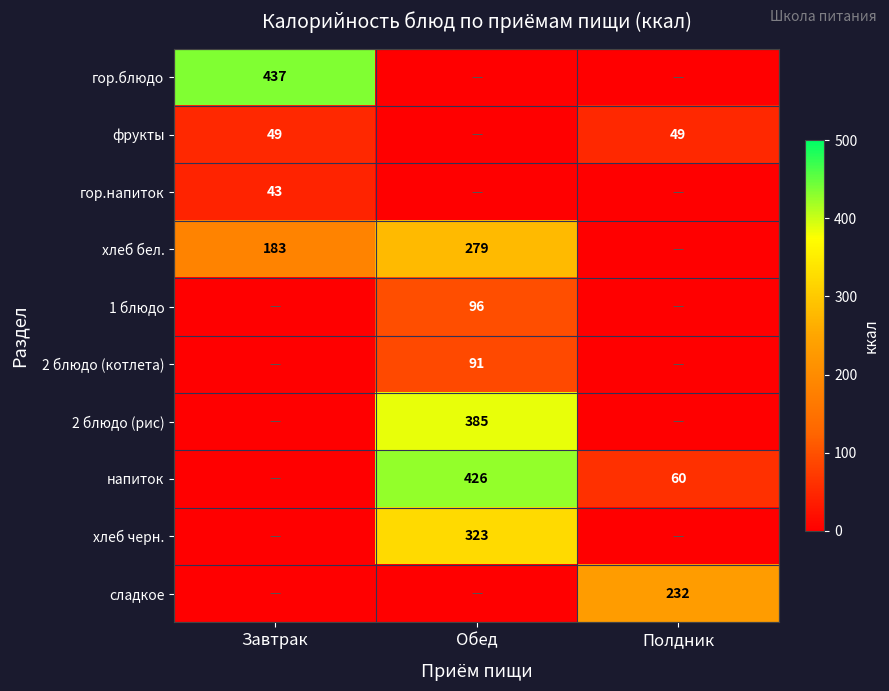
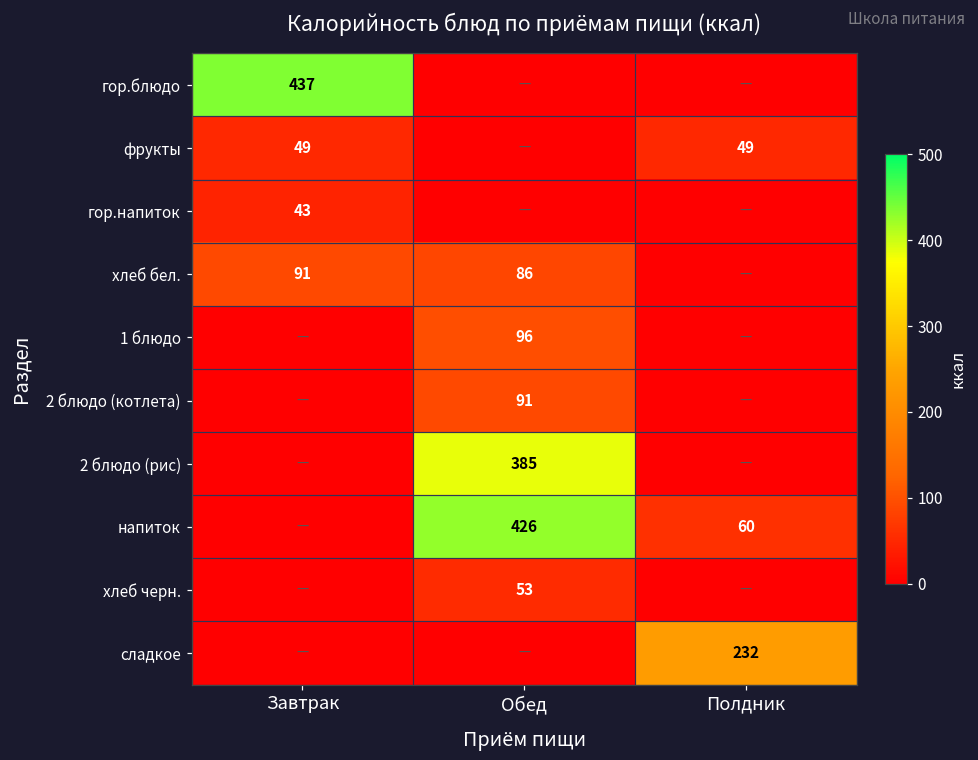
хлеб бел., Завтрак: 183 -> 91
хлеб бел., Обед: 279 -> 86
хлеб черн., Обед: 323 -> 53
